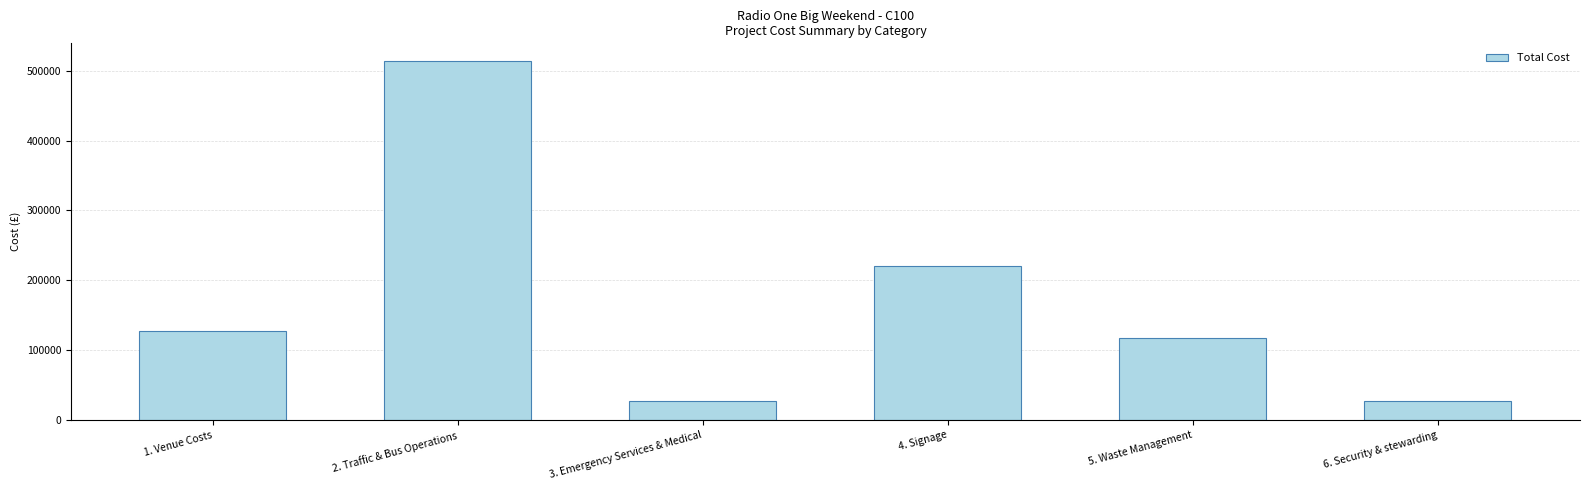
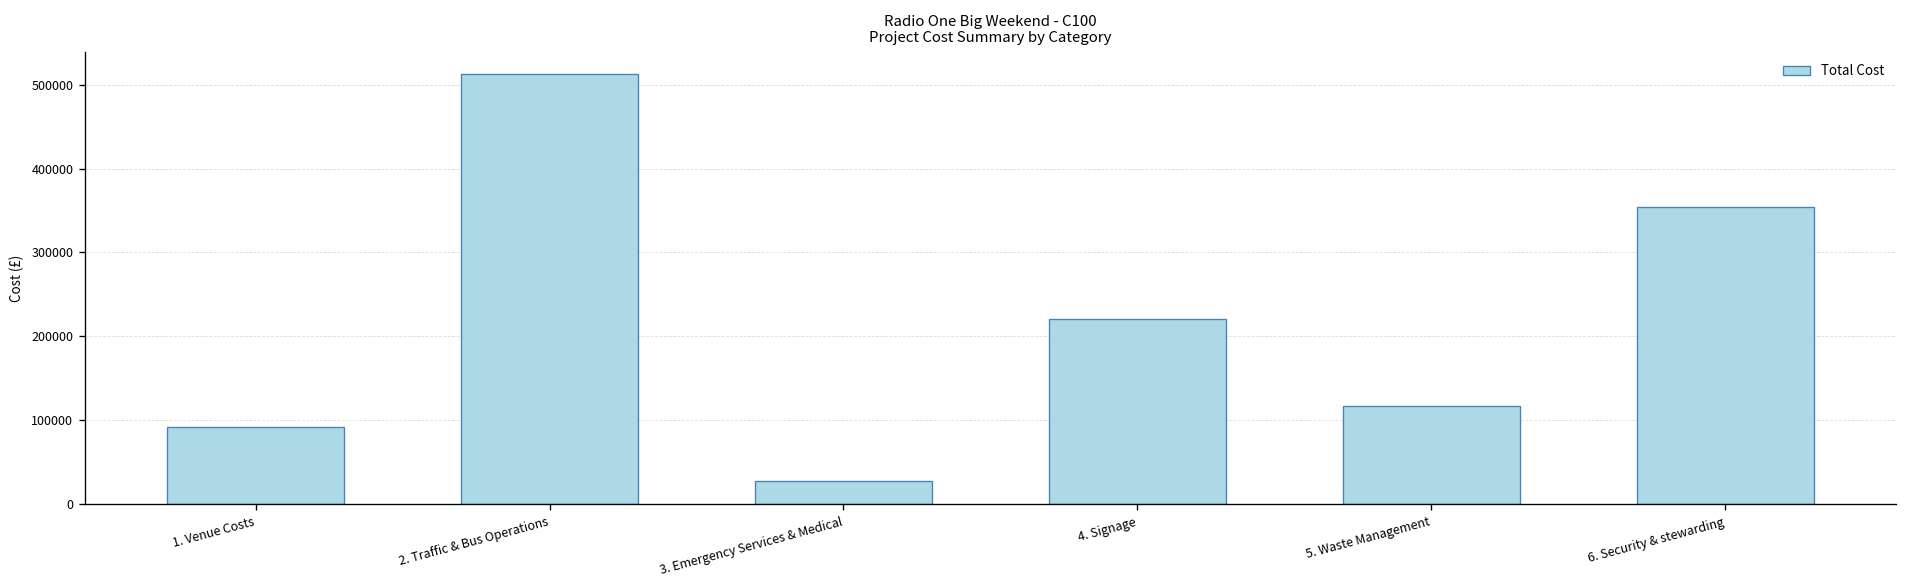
1. Venue Costs: 130000 -> 90000
6. Security & stewarding: 30000 -> 350000
